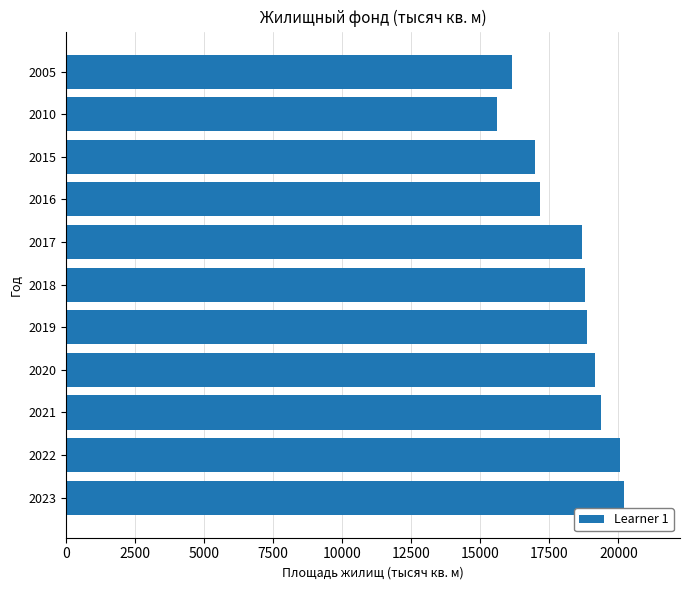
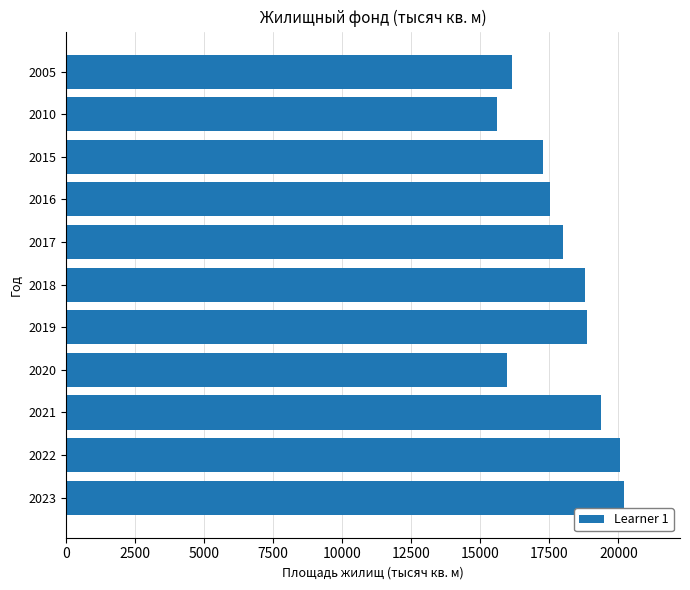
2015: 17000 -> 17300
2016: 17200 -> 17500
2017: 18700 -> 18000
2020: 19200 -> 16000
